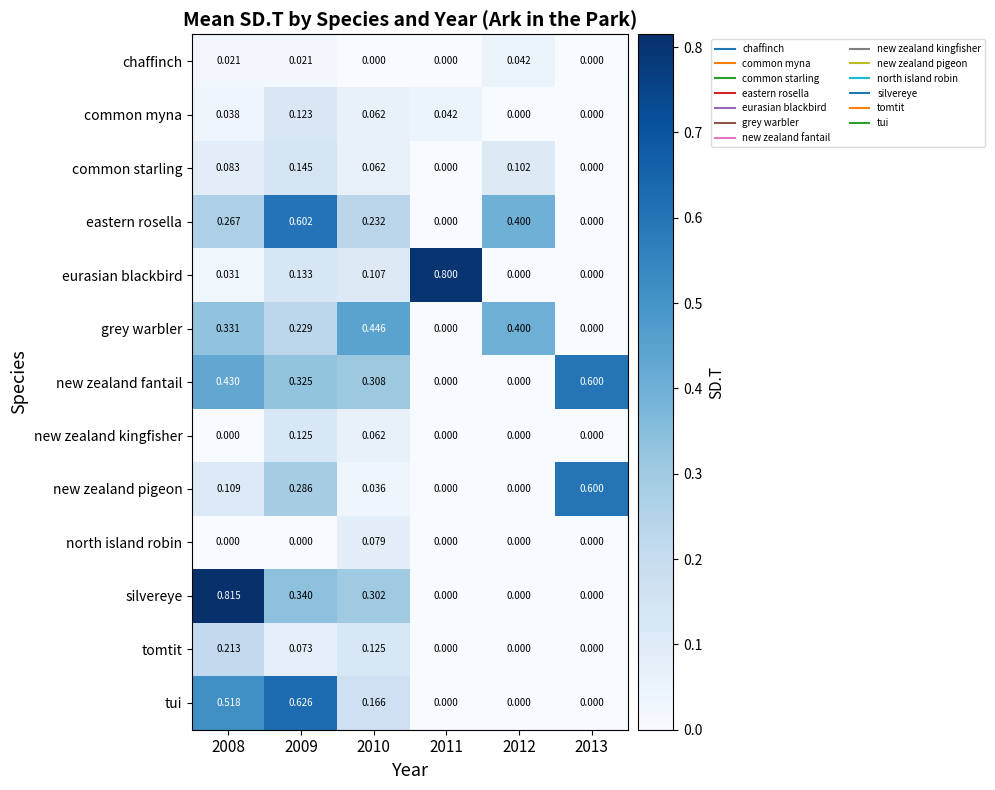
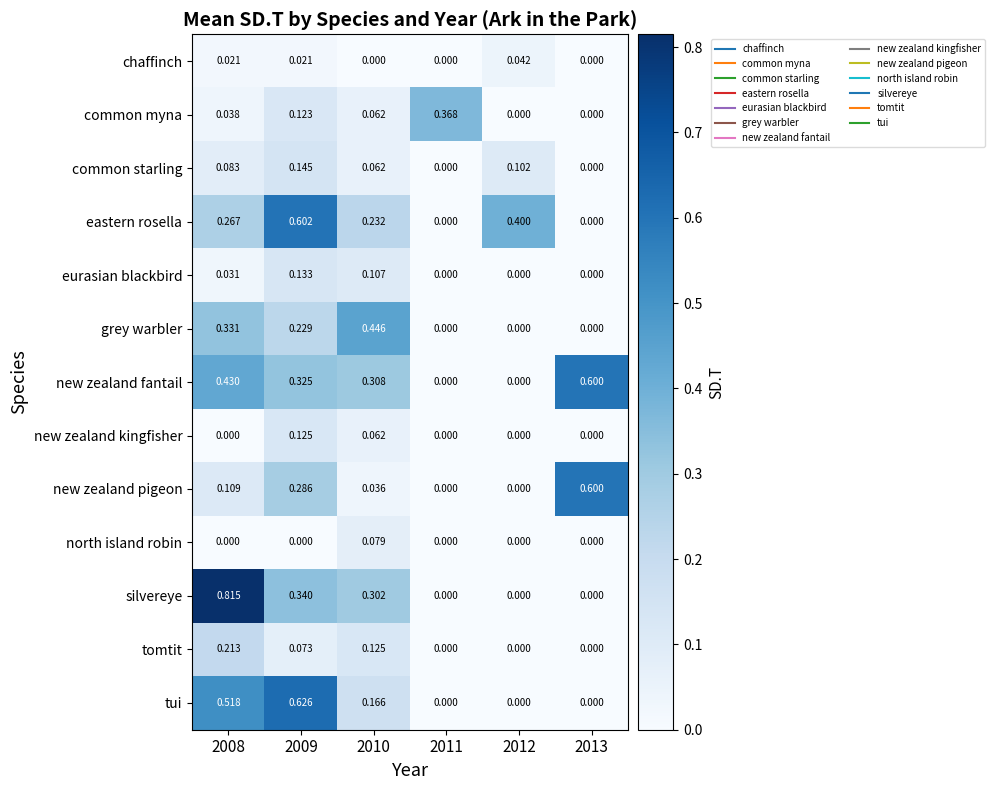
common myna, 2011: 0.042 -> 0.368
eurasian blackbird, 2011: 0.800 -> 0.000
grey warbler, 2012: 0.400 -> 0.000
